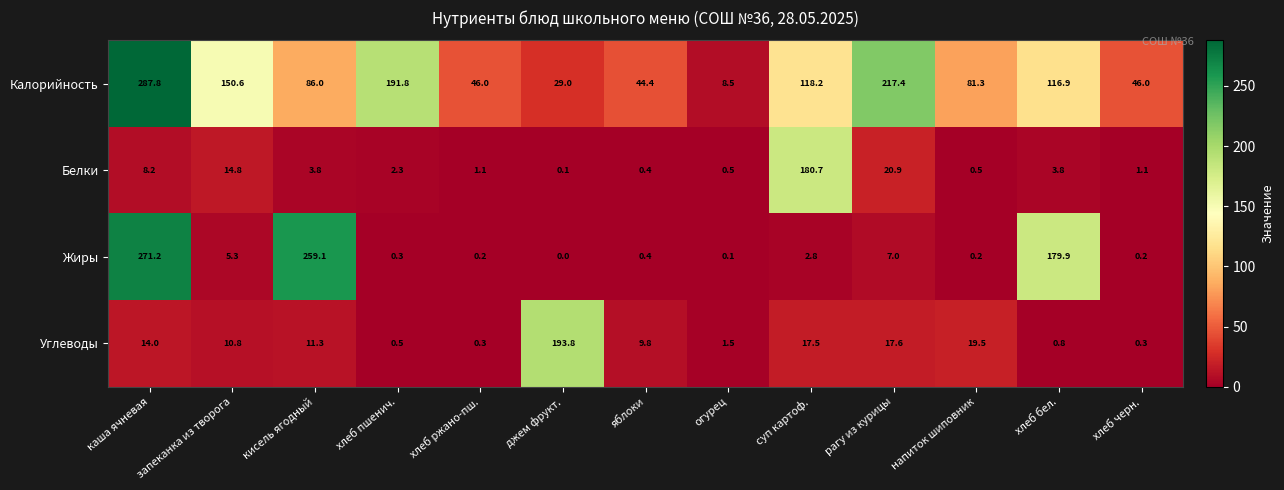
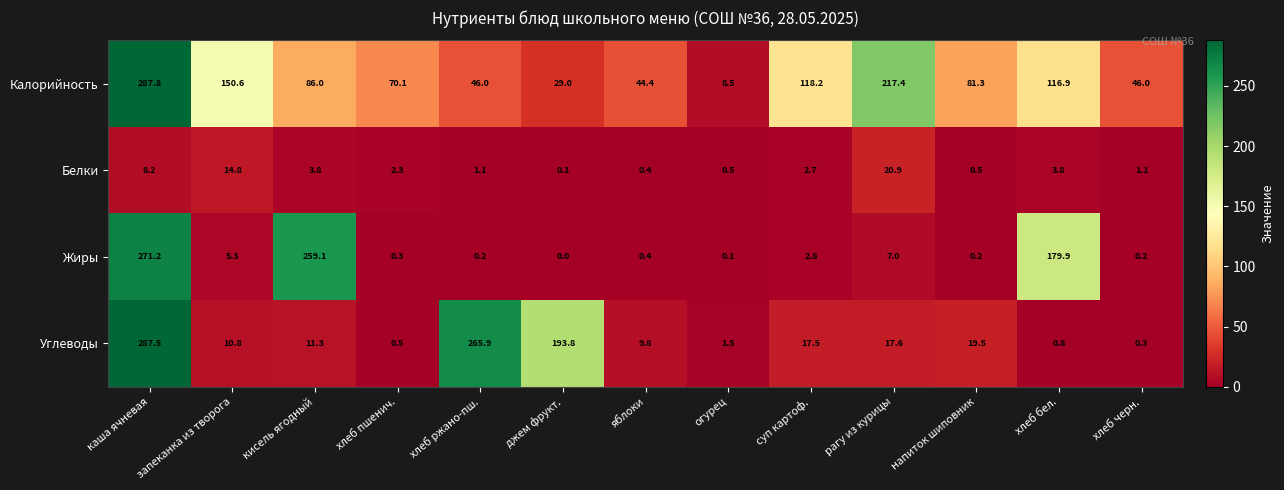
Калорийность, хлеб пшенич.: 191.8 -> 70.1
Белки, суп картоф.: 180.7 -> 2.7
Углеводы, каша ячневая: 14.0 -> 287.5
Углеводы, хлеб ржано-пш.: 0.3 -> 265.9
